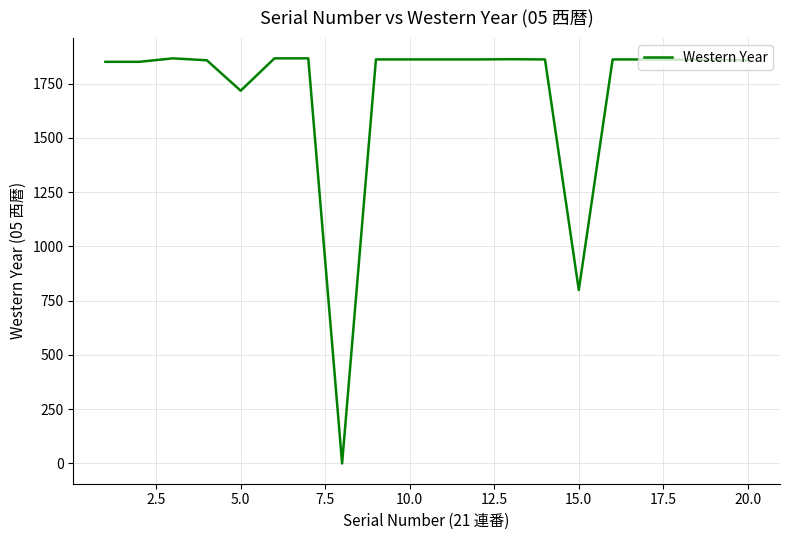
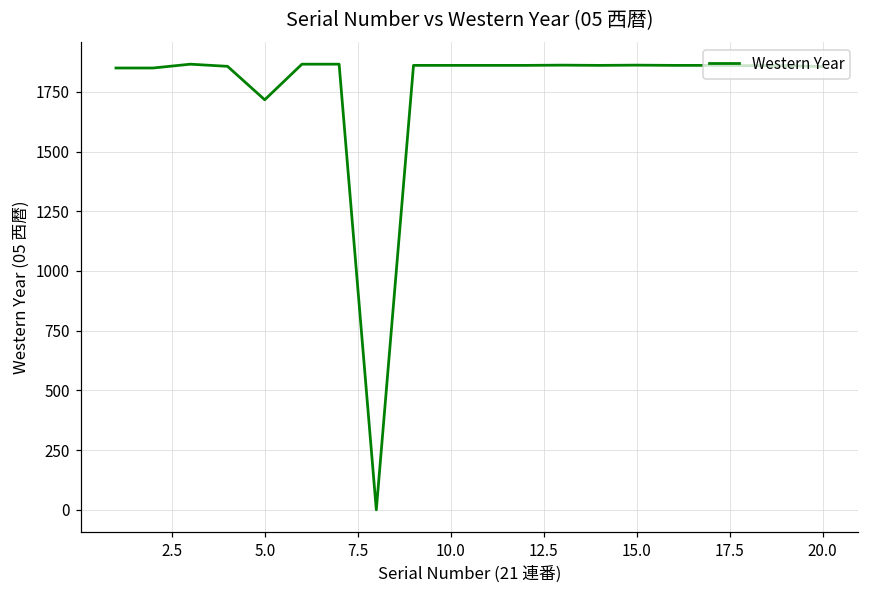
15.0: 800 -> 1860
